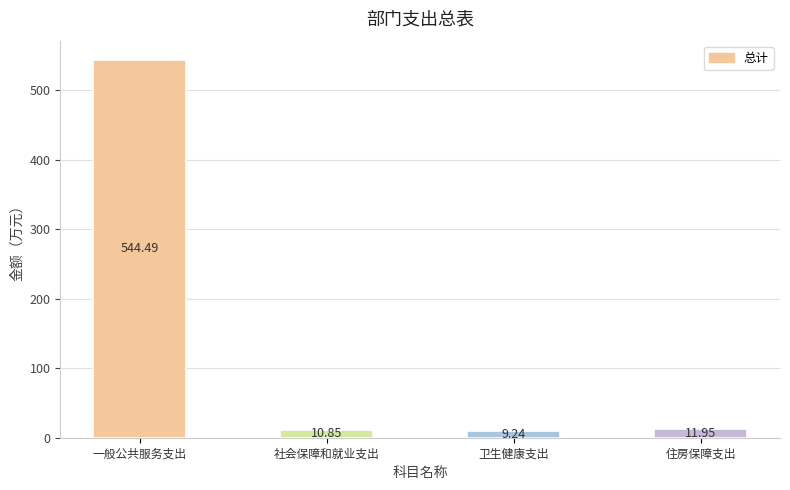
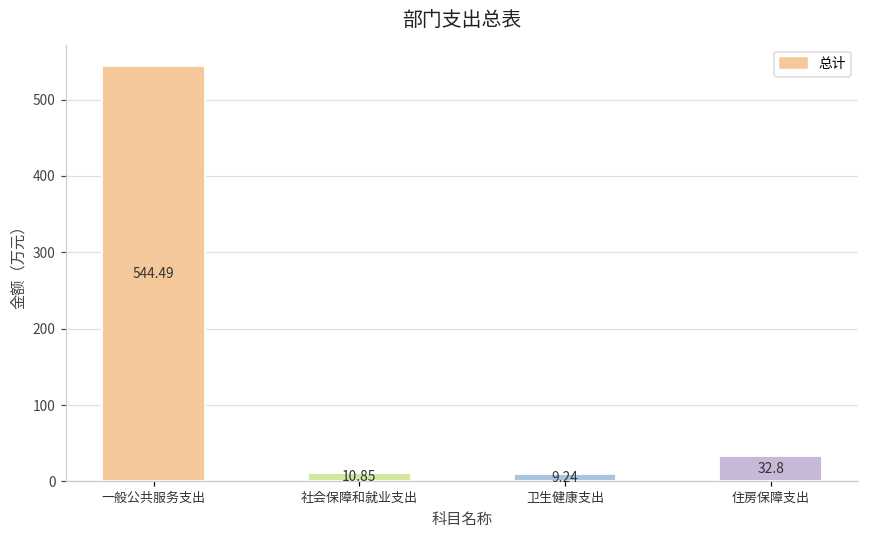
住房保障支出: 11.95 -> 32.8
